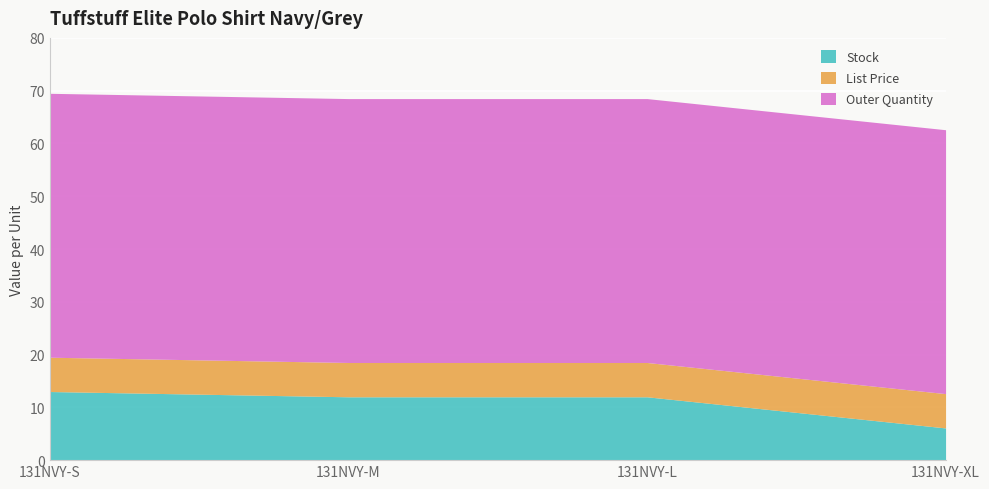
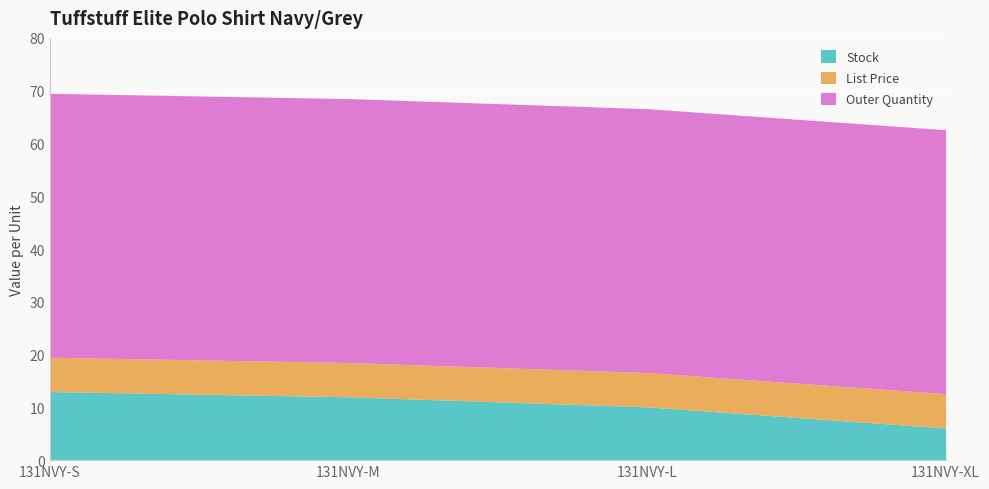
Stock, 131NVY-L: 12 -> 10
